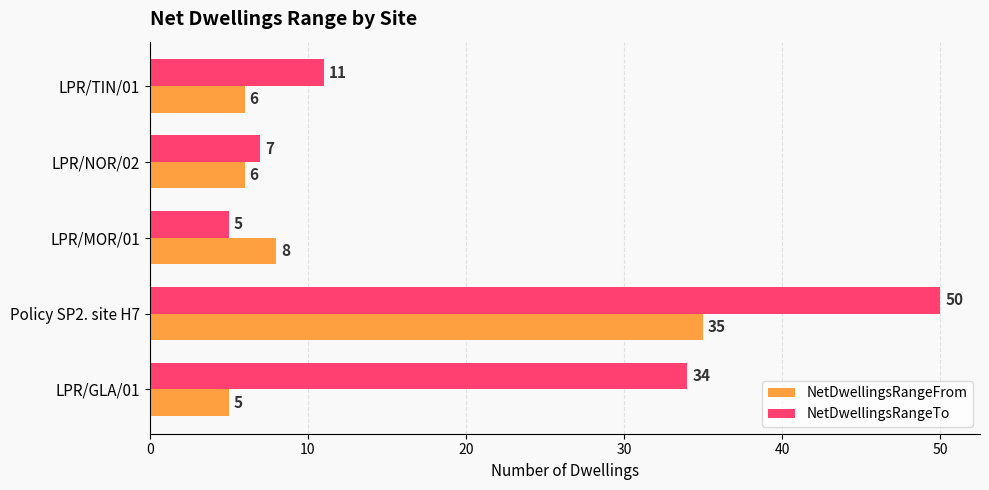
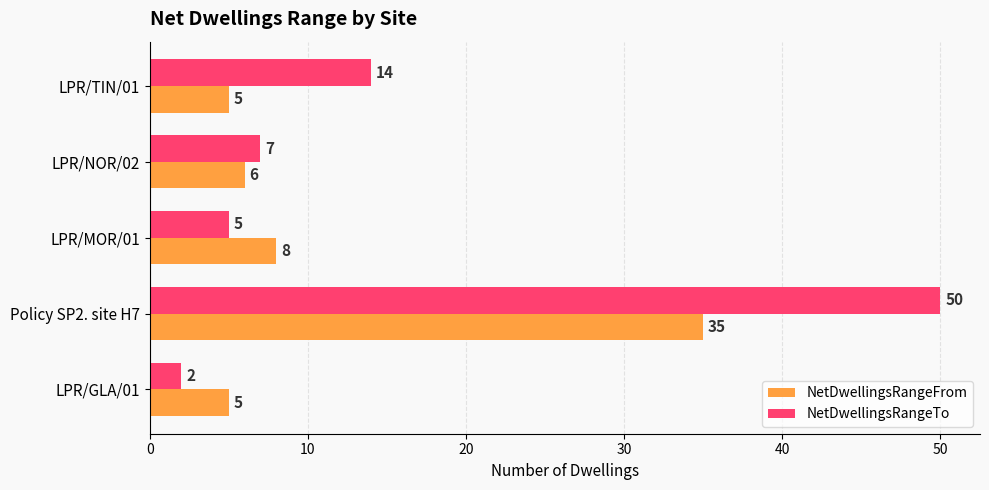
NetDwellingsRangeTo, LPR/TIN/01: 11 -> 14
NetDwellingsRangeFrom, LPR/TIN/01: 6 -> 5
NetDwellingsRangeTo, LPR/GLA/01: 34 -> 2
